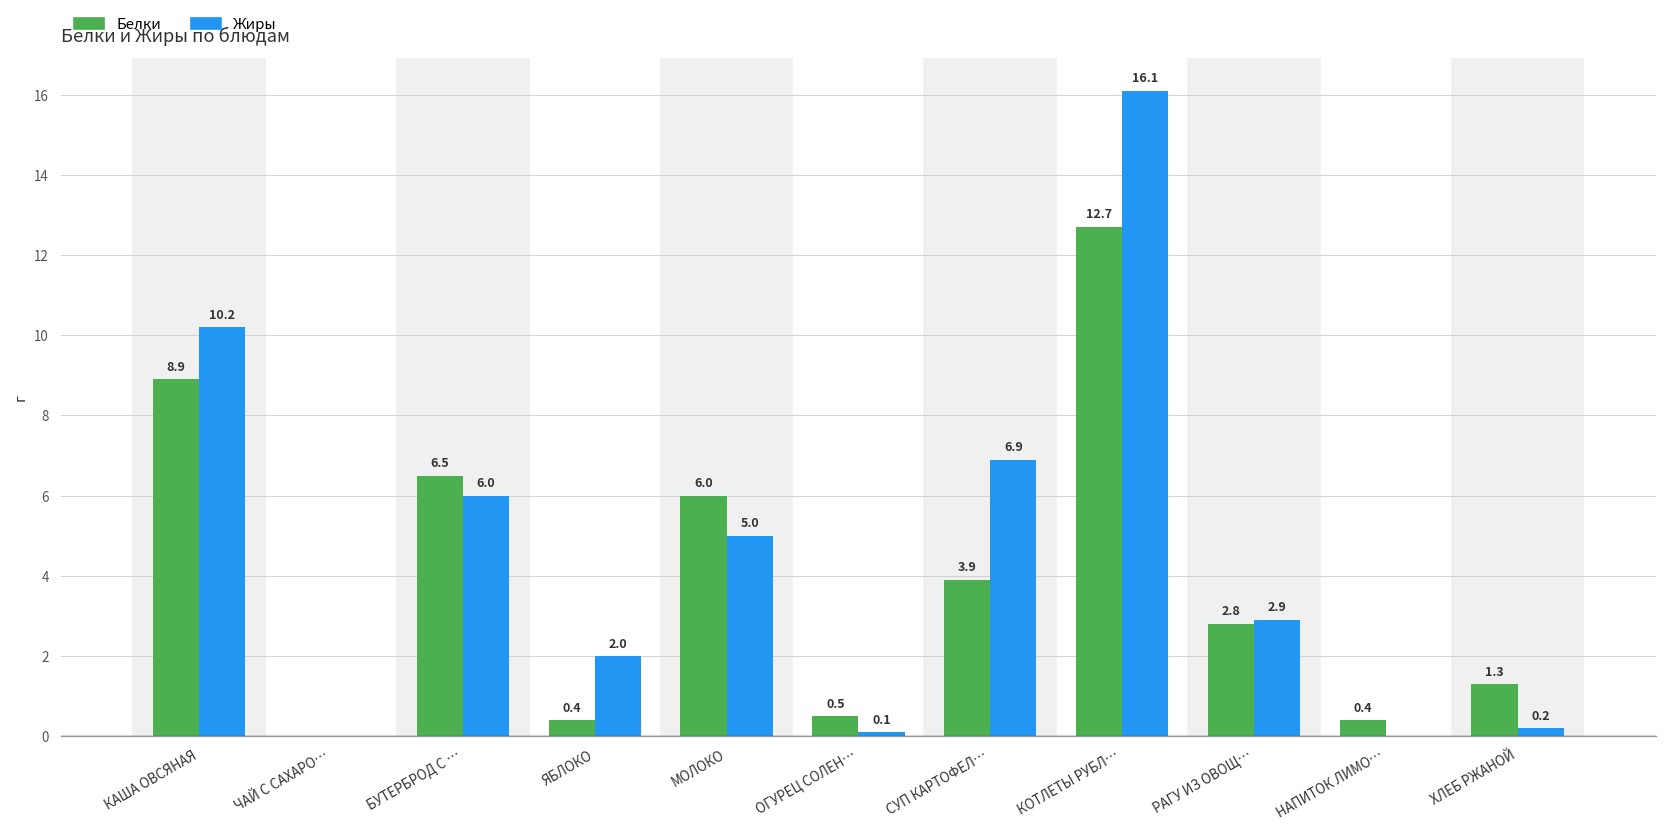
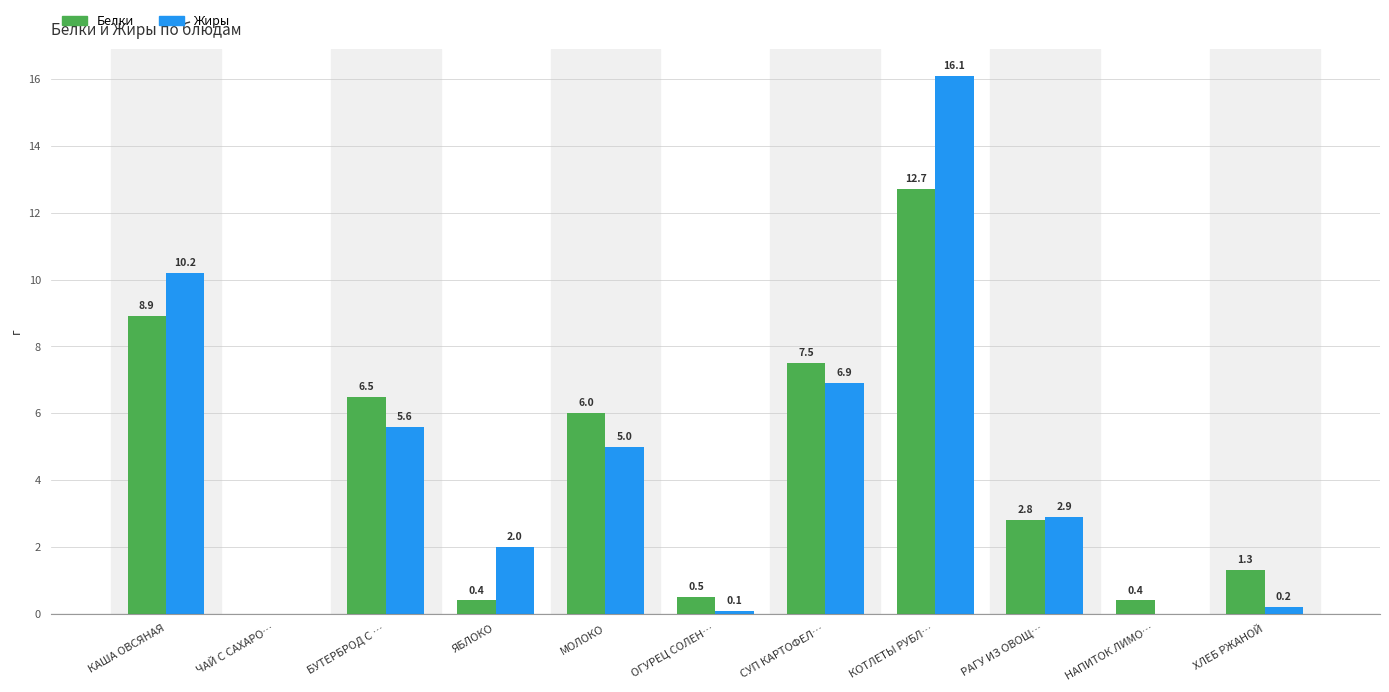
Жиры, БУТЕРБРОД С …: 6.0 -> 5.6
Белки, СУП КАРТОФЕЛ…: 3.9 -> 7.5
